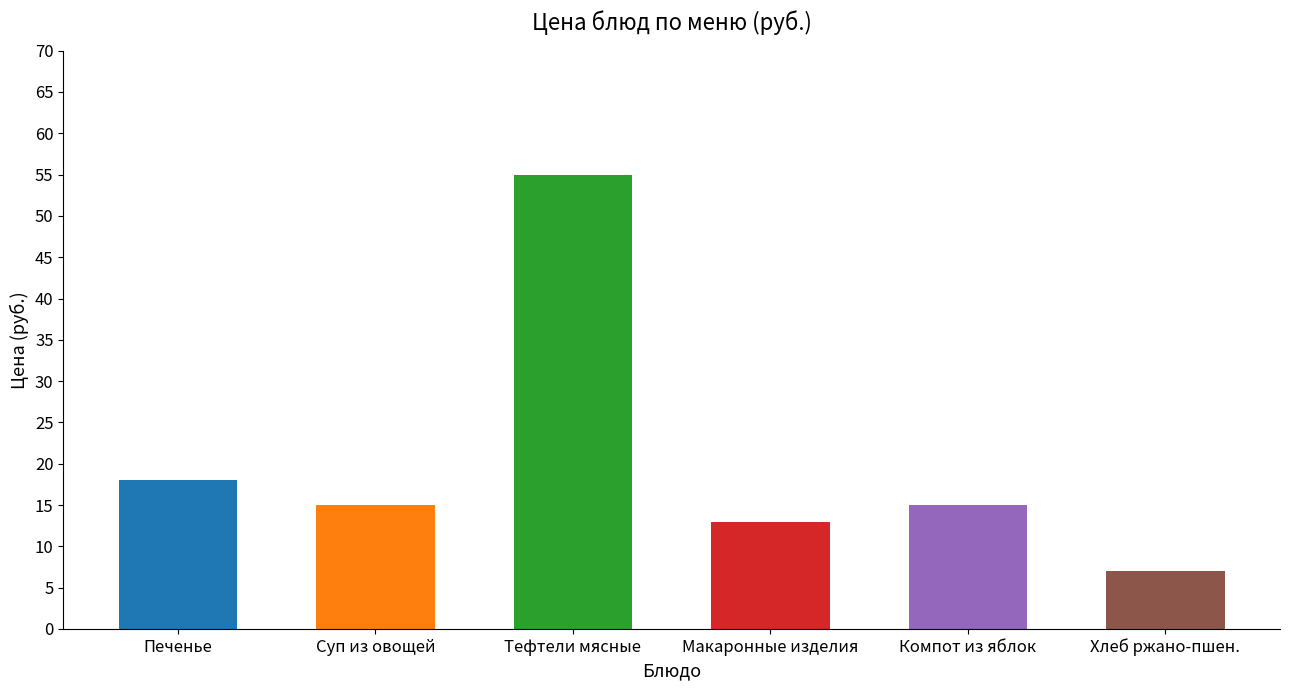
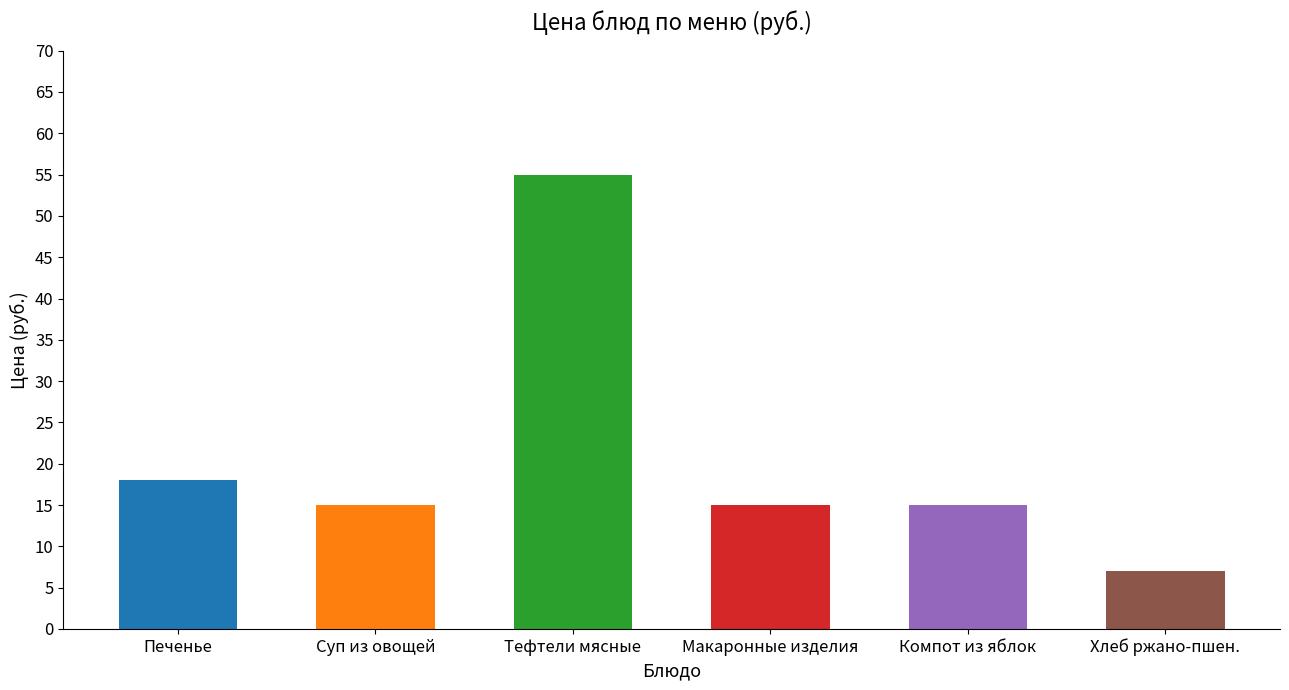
Макаронные изделия: 13 -> 15
